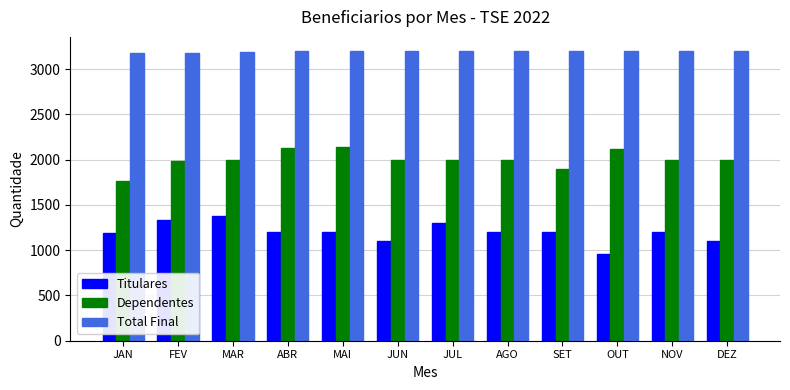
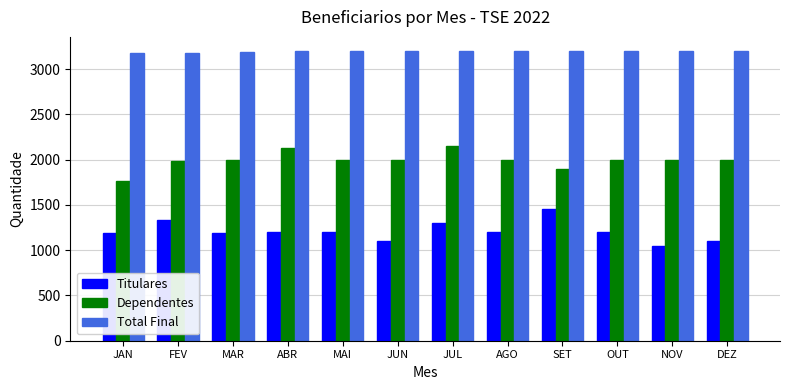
Titulares, MAR: 1400 -> 1200
Dependentes, MAI: 2100 -> 2000
Dependentes, JUL: 2000 -> 2200
Titulares, SET: 1200 -> 1500
Titulares, OUT: 1000 -> 1200
Dependentes, OUT: 2100 -> 2000
Titulares, NOV: 1200 -> 1000
